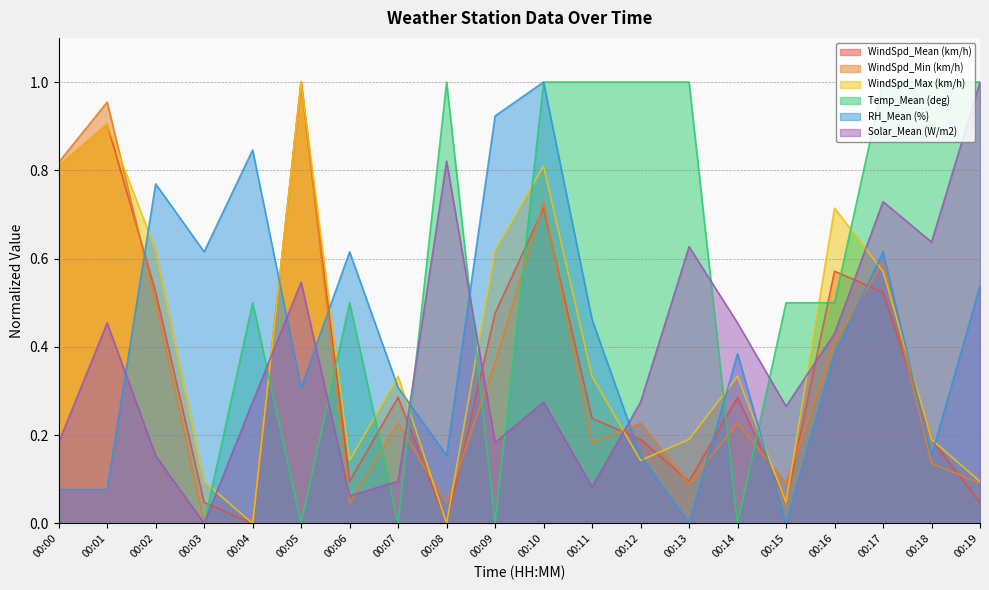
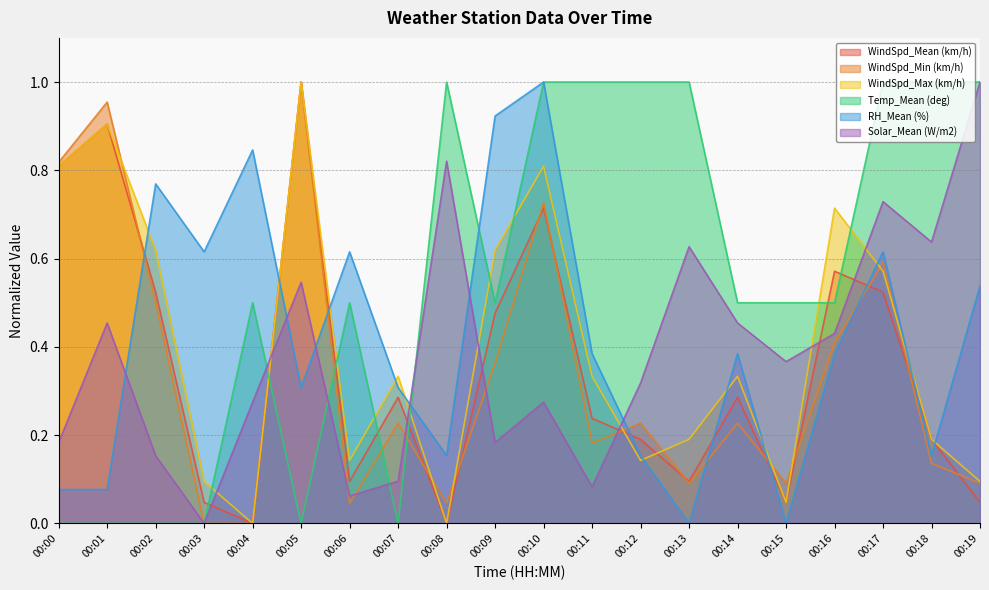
Temp_Mean (deg), 00:09: 0.00 -> 0.50
RH_Mean (%), 00:11: 0.46 -> 0.38
Solar_Mean (W/m2), 00:12: 0.27 -> 0.32
Temp_Mean (deg), 00:14: 0.00 -> 0.50
Solar_Mean (W/m2), 00:15: 0.27 -> 0.37
